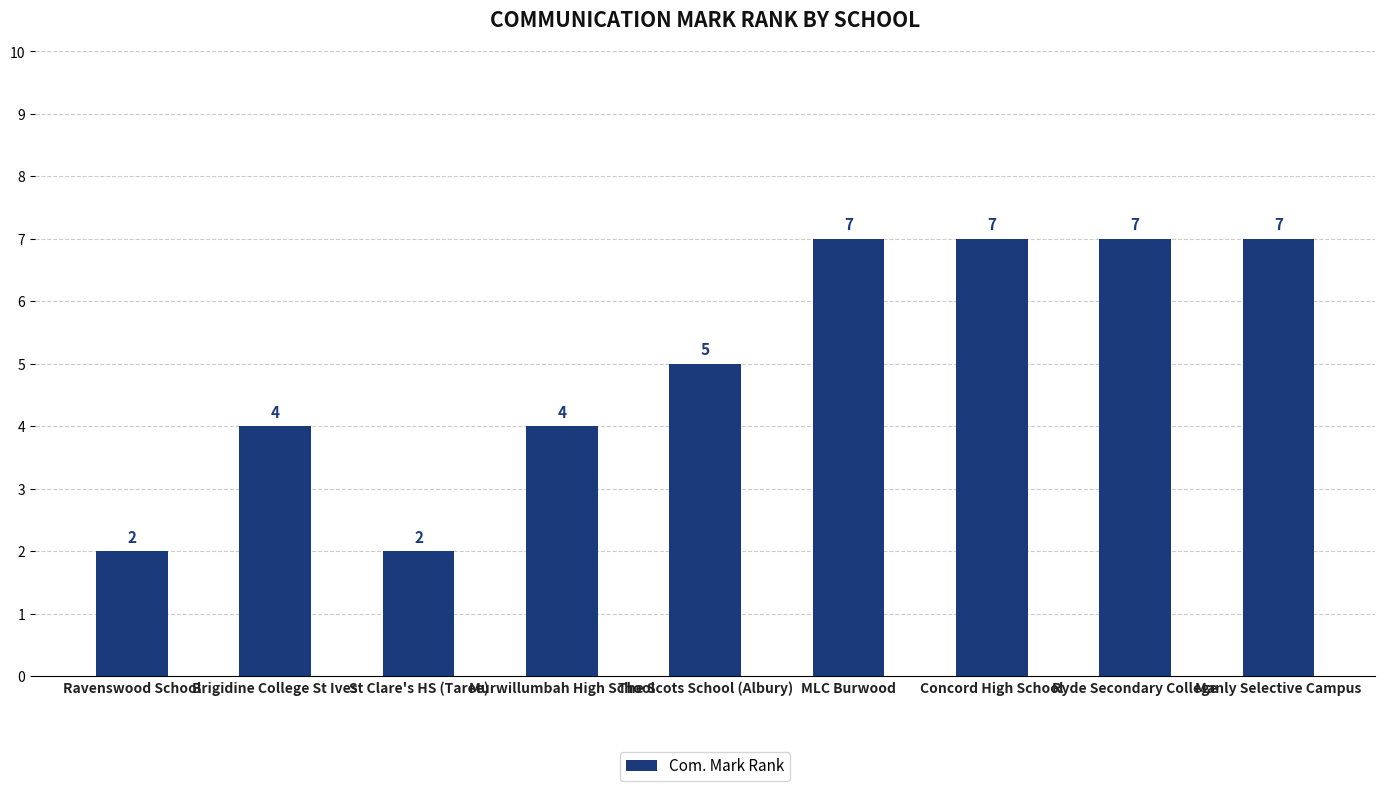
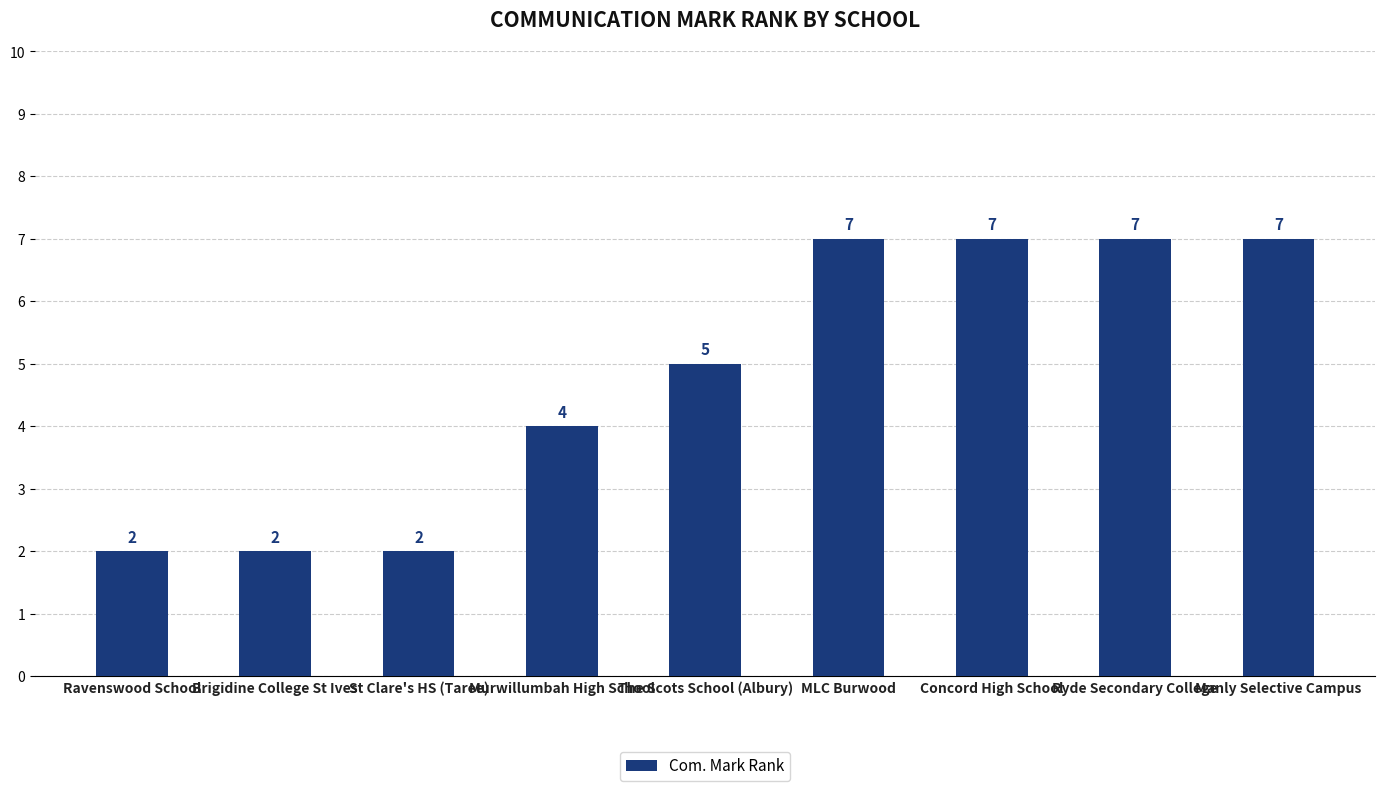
Brigidine College St Ives: 4 -> 2
